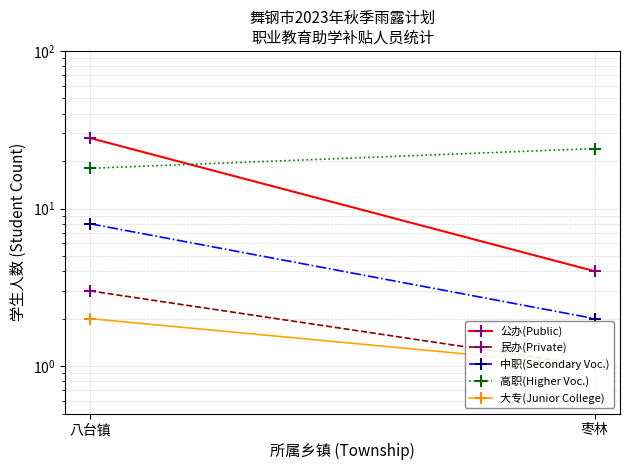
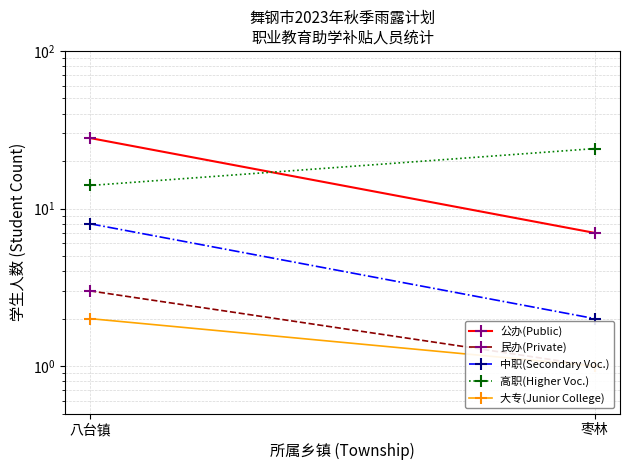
高职(Higher Voc.), 八台镇: 18 -> 14
公办(Public), 枣林: 4 -> 7
